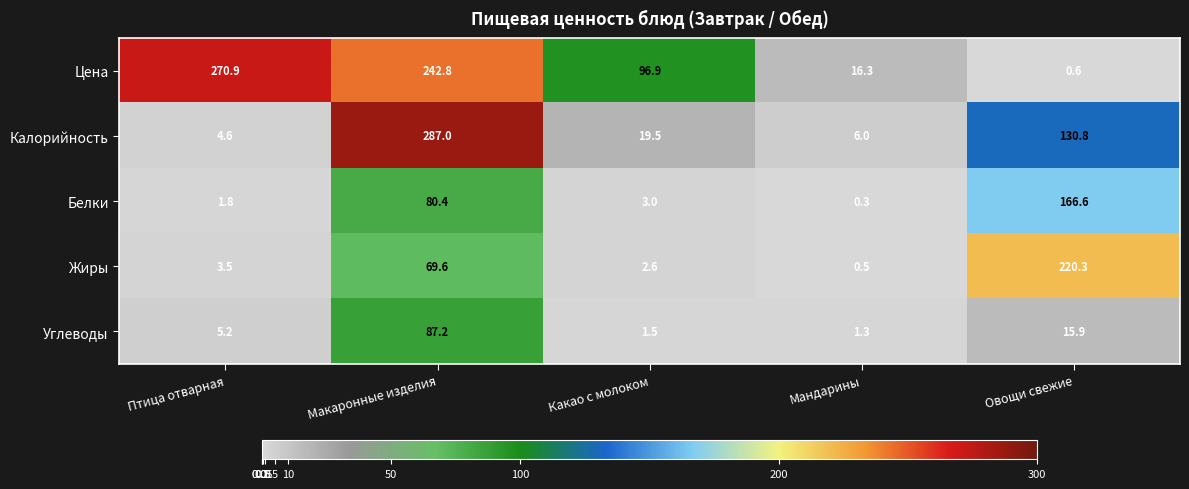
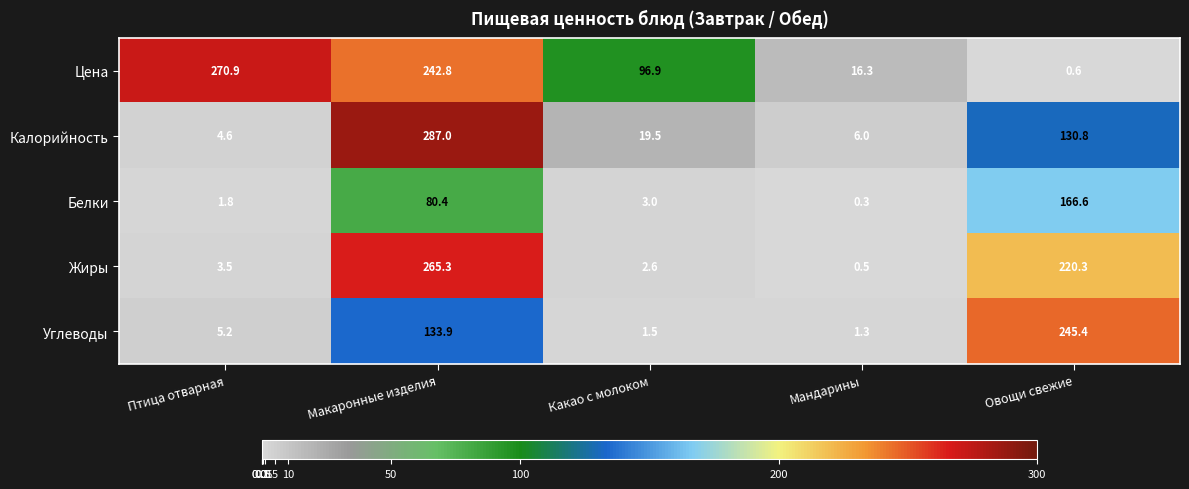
Жиры, Макаронные изделия: 69.6 -> 265.3
Углеводы, Макаронные изделия: 87.2 -> 133.9
Углеводы, Овощи свежие: 15.9 -> 245.4
